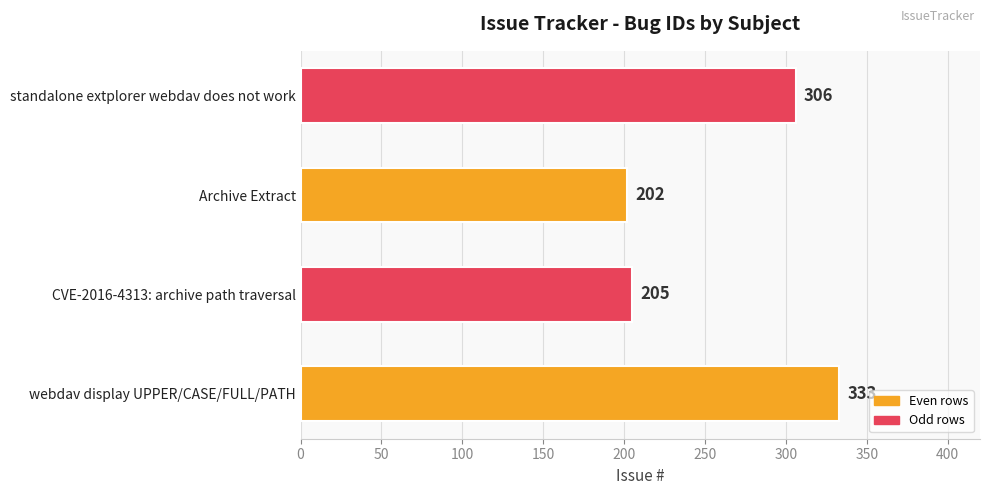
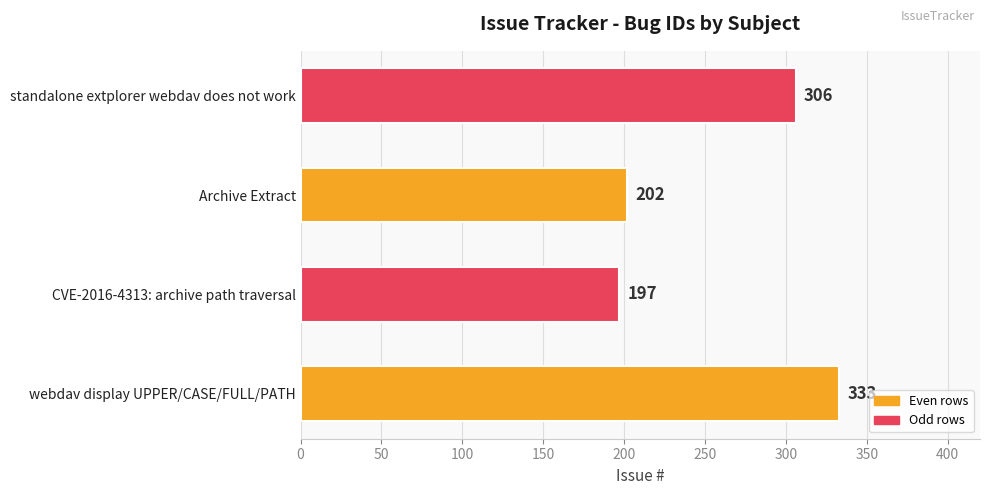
CVE-2016-4313: archive path traversal: 205 -> 197
